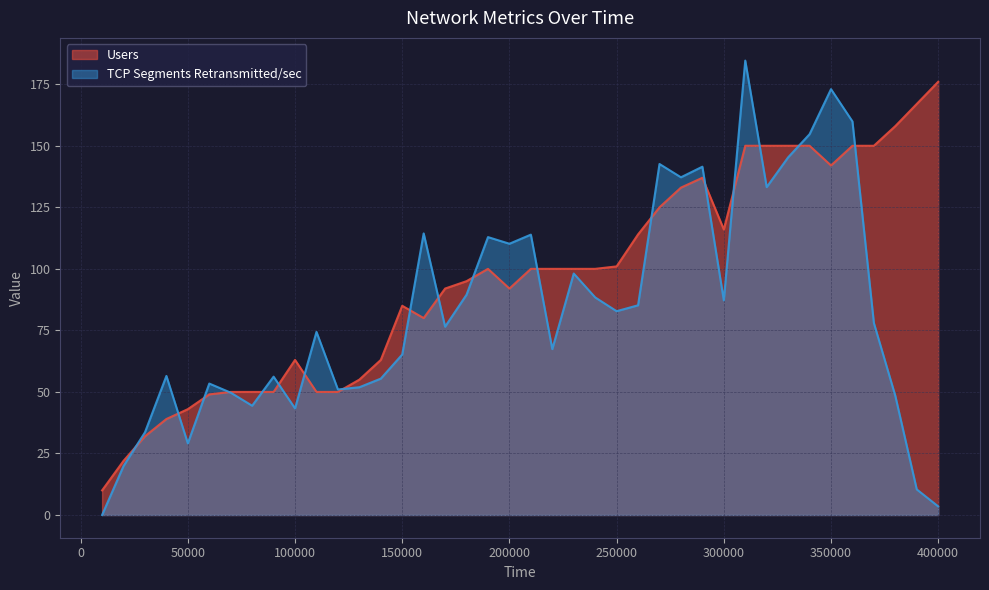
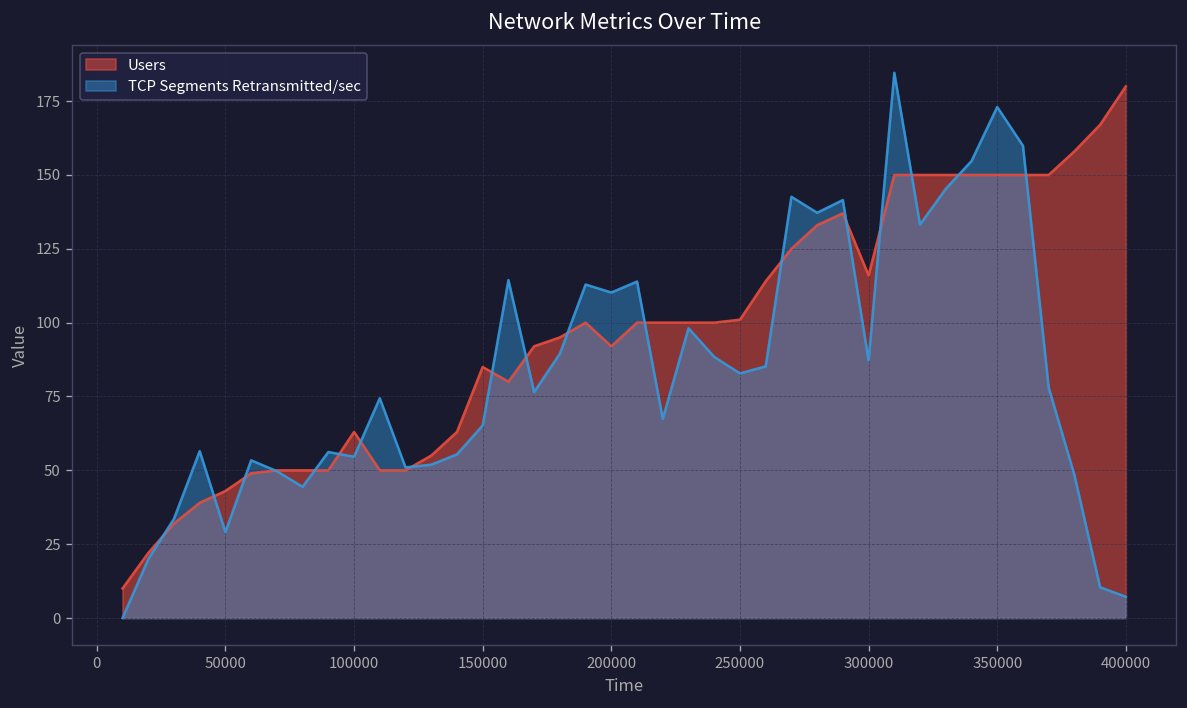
TCP Segments Retransmitted/sec, 100000: 43 -> 55
Users, 350000: 142 -> 150
Users, 400000: 176 -> 180
TCP Segments Retransmitted/sec, 400000: 4 -> 7
